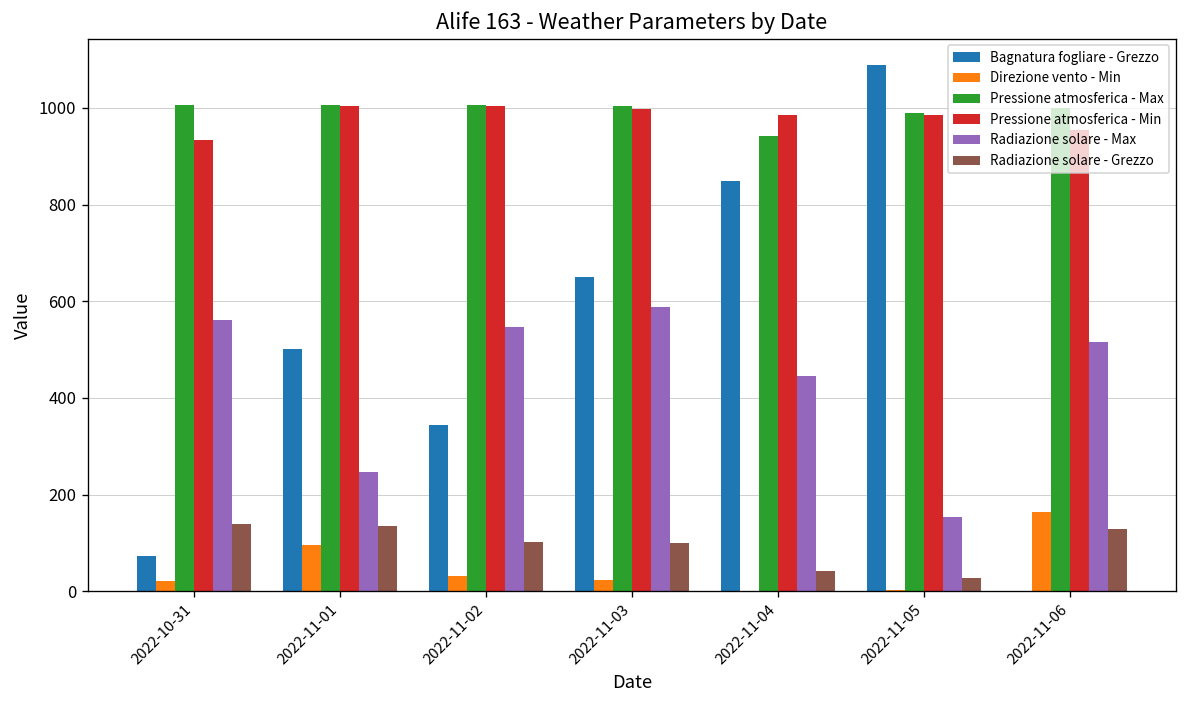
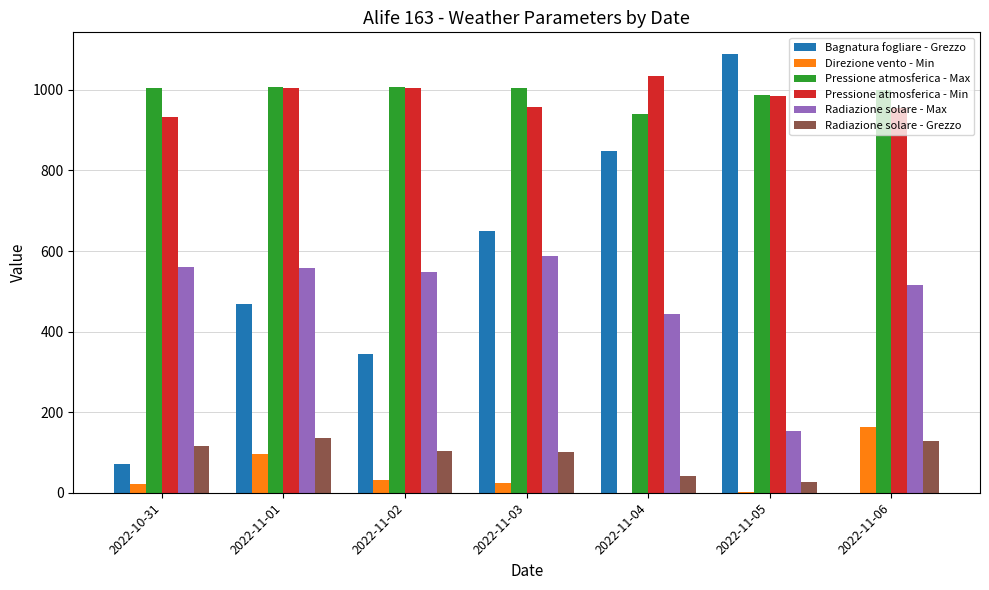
Radiazione solare - Grezzo, 2022-10-31: 140 -> 120
Bagnatura fogliare - Grezzo, 2022-11-01: 500 -> 470
Radiazione solare - Max, 2022-11-01: 250 -> 560
Pressione atmosferica - Min, 2022-11-03: 1000 -> 960
Pressione atmosferica - Min, 2022-11-04: 990 -> 1030
